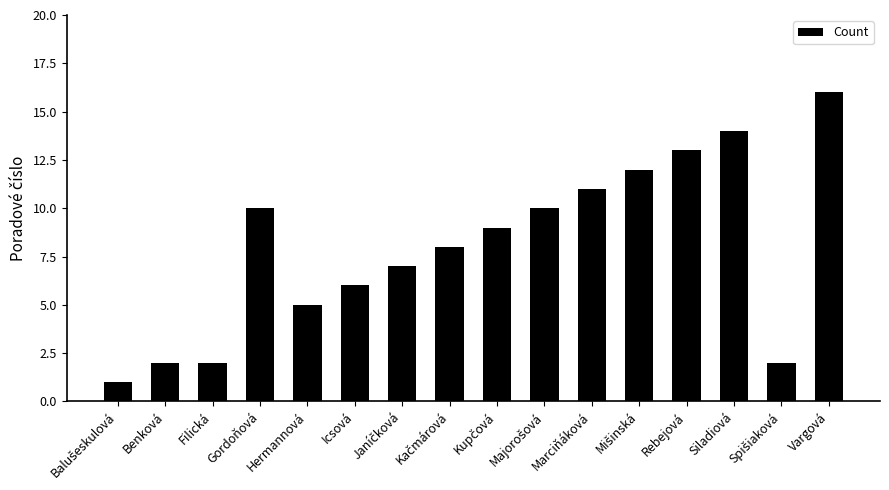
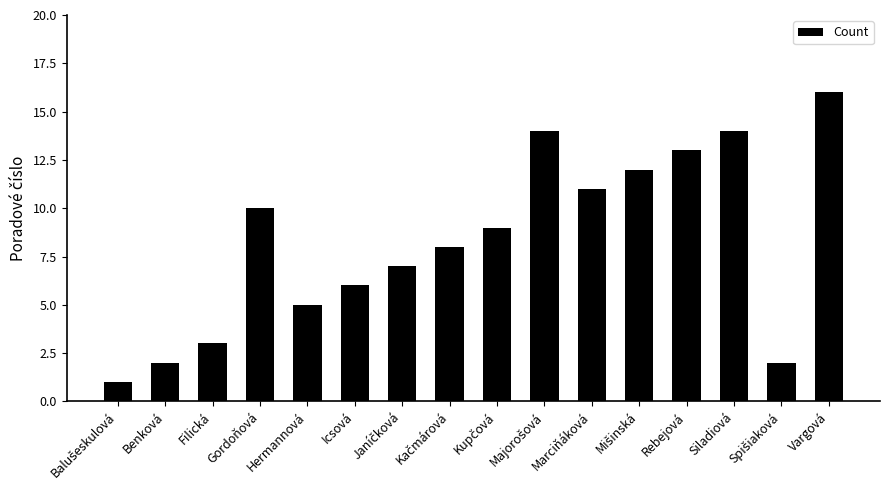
Filická: 2 -> 3
Majorošová: 10 -> 14
